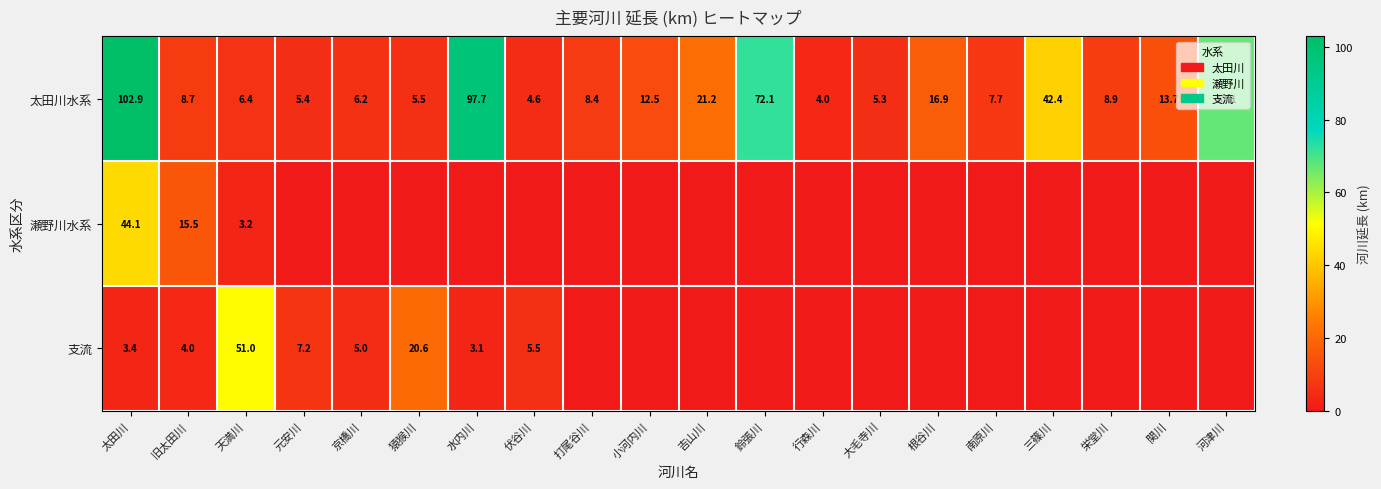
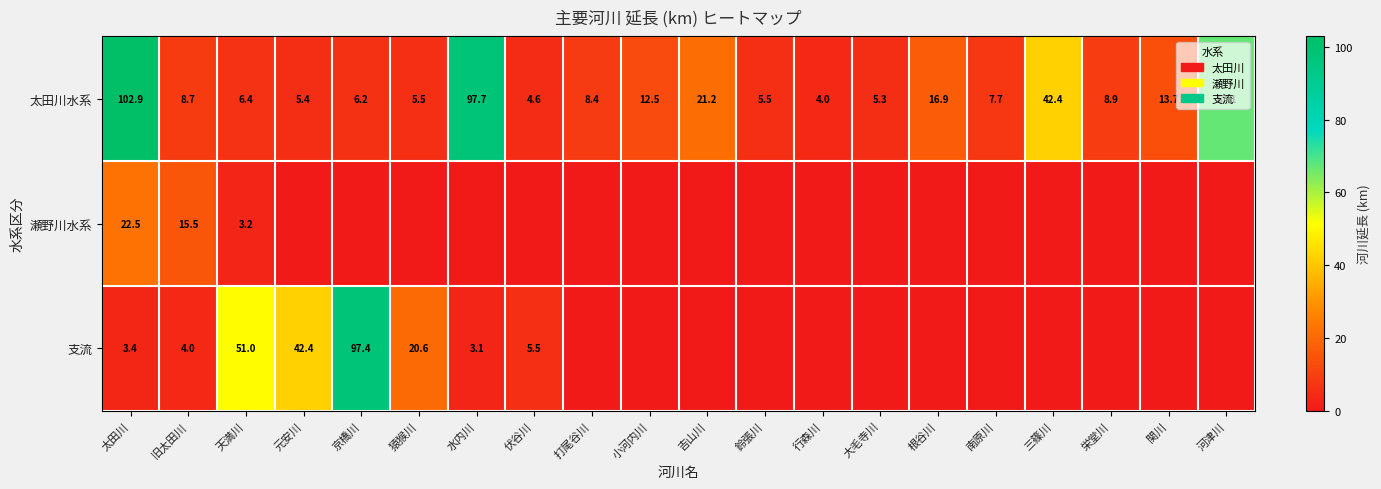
太田川水系, 鈴張川: 72.1 -> 5.5
瀬野川水系, 太田川: 44.1 -> 22.5
支流, 元安川: 7.2 -> 42.4
支流, 京橋川: 5.0 -> 97.4
